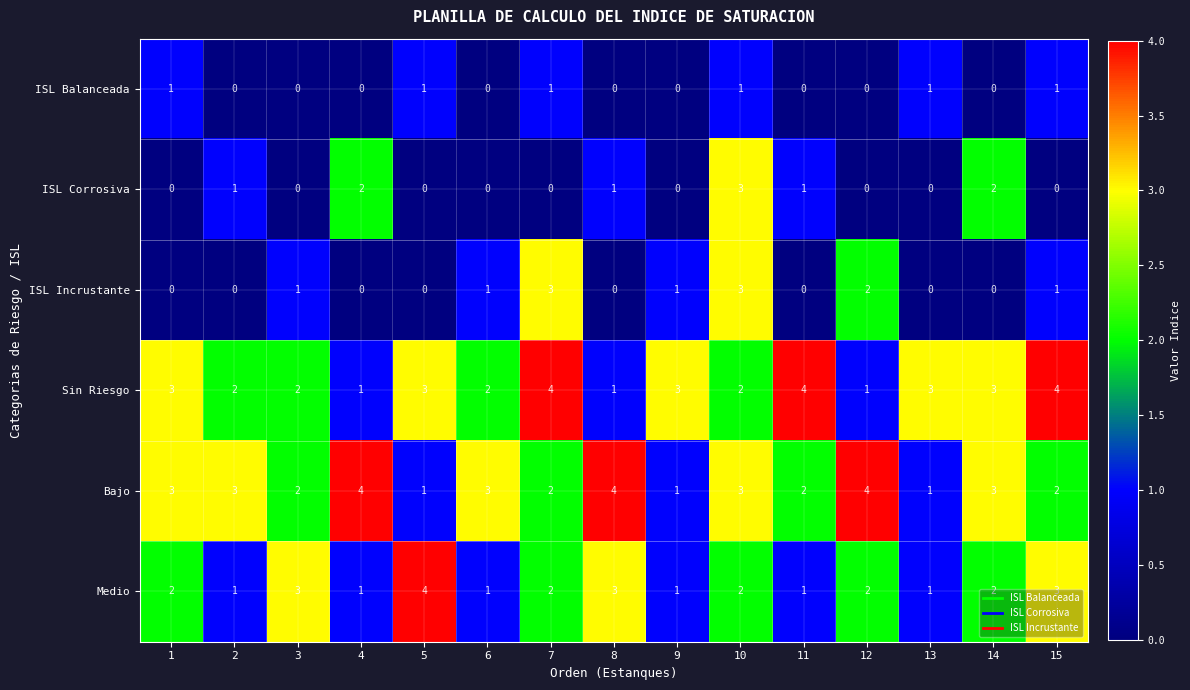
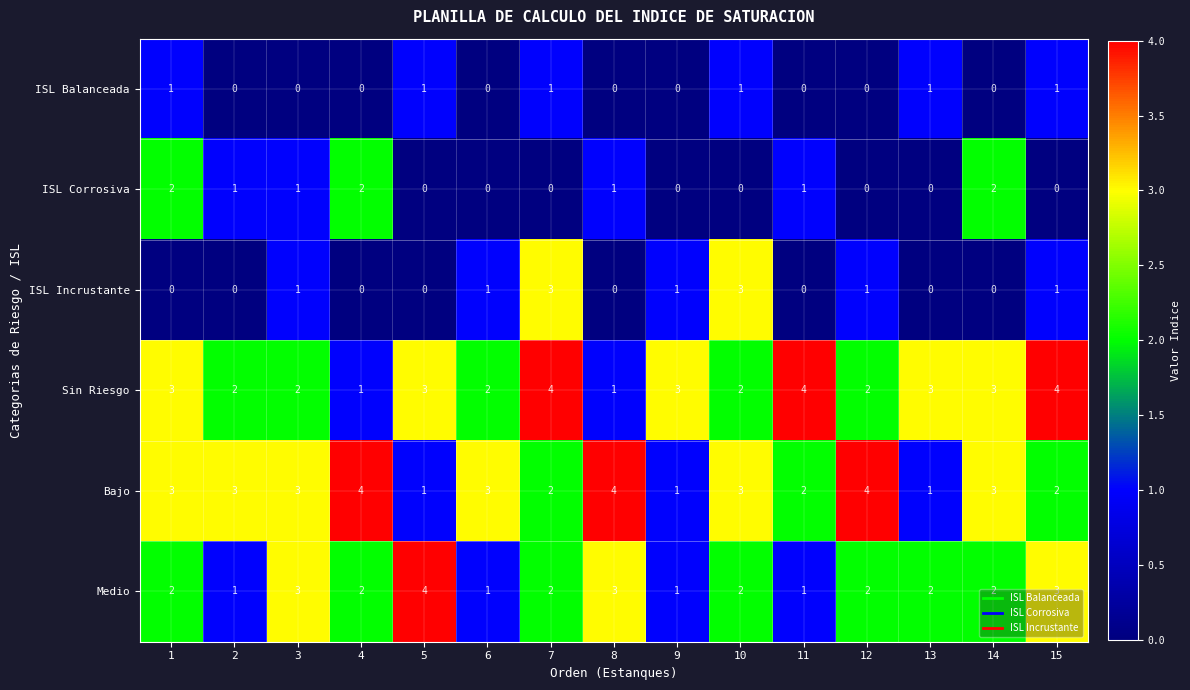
ISL Corrosiva, 1: 0 -> 2
ISL Corrosiva, 3: 0 -> 1
ISL Corrosiva, 10: 3 -> 0
ISL Incrustante, 12: 2 -> 1
Sin Riesgo, 12: 1 -> 2
Bajo, 3: 2 -> 3
Medio, 4: 1 -> 2
Medio, 13: 1 -> 2
